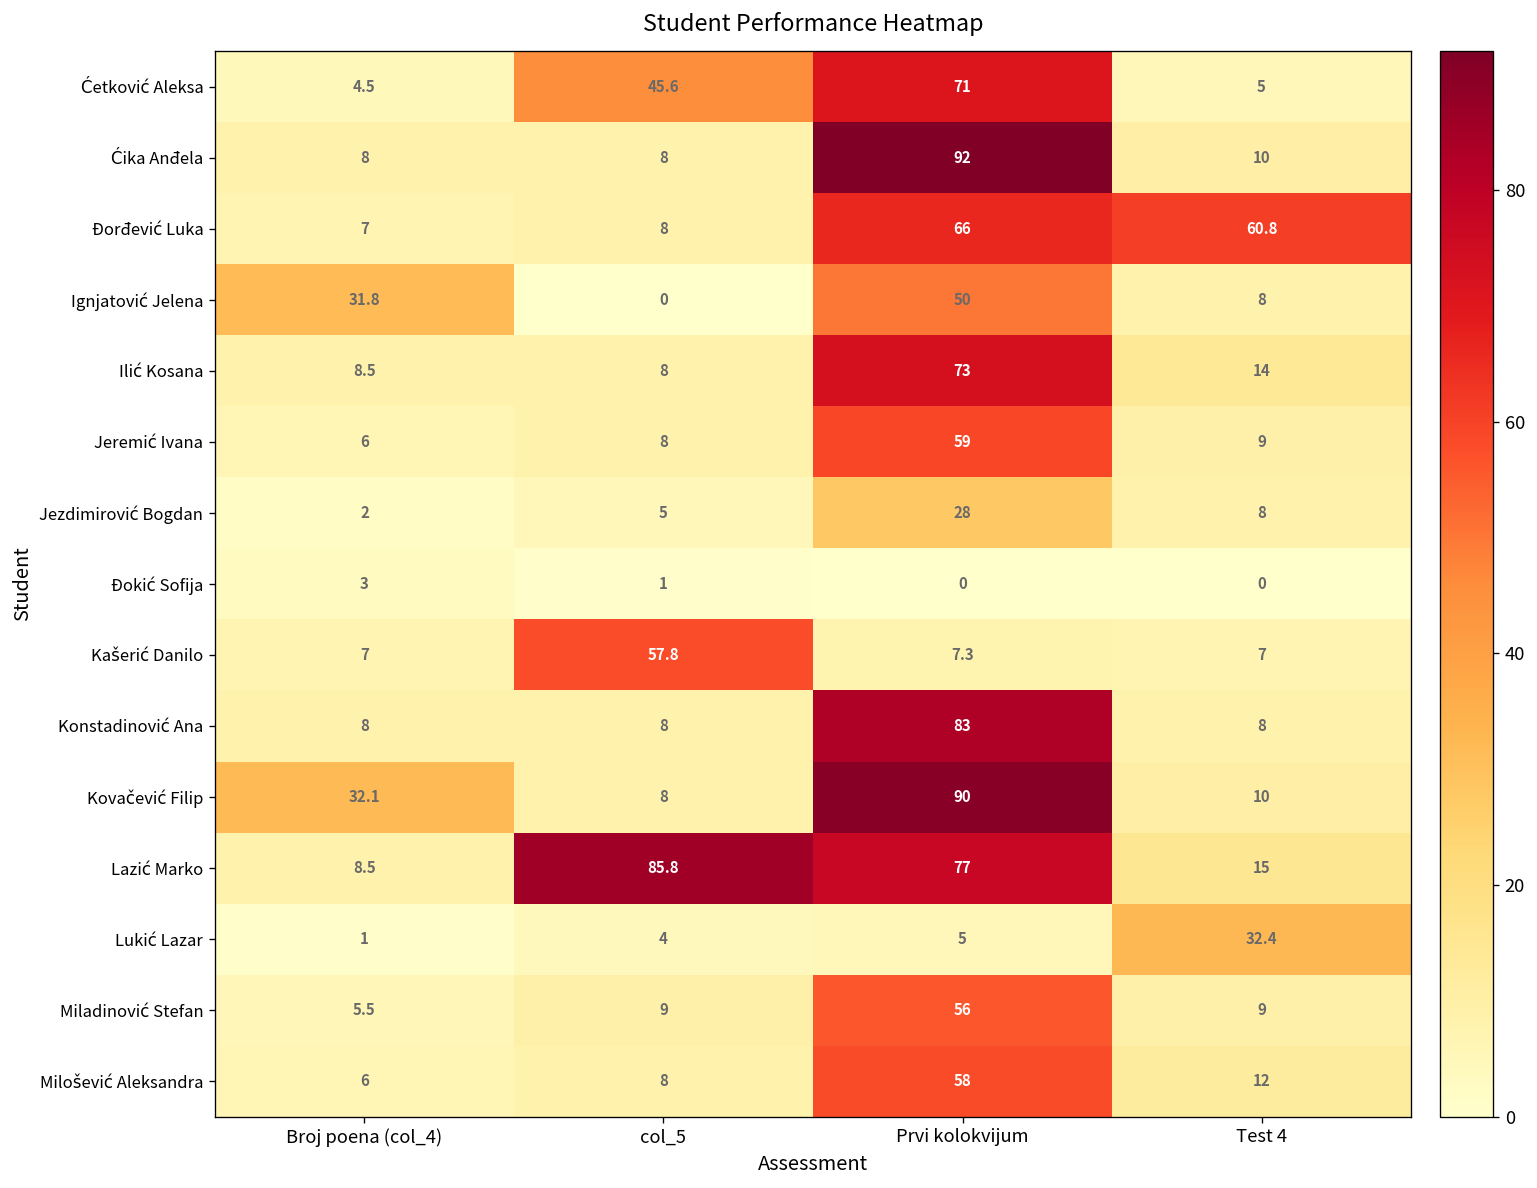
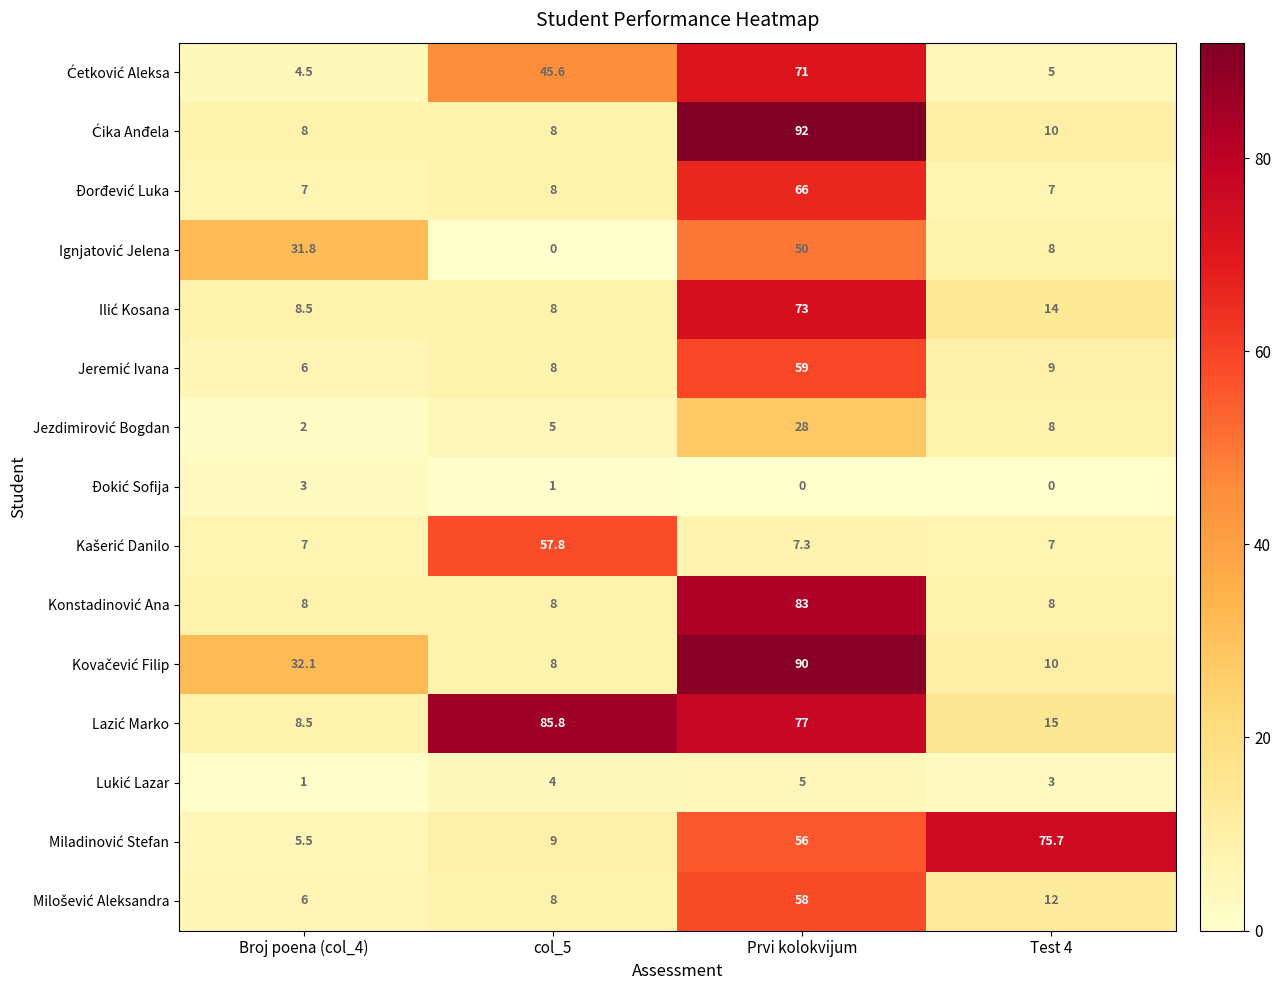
Đorđević Luka, Test 4: 60.8 -> 7
Lukić Lazar, Test 4: 32.4 -> 3
Miladinović Stefan, Test 4: 9 -> 75.7
